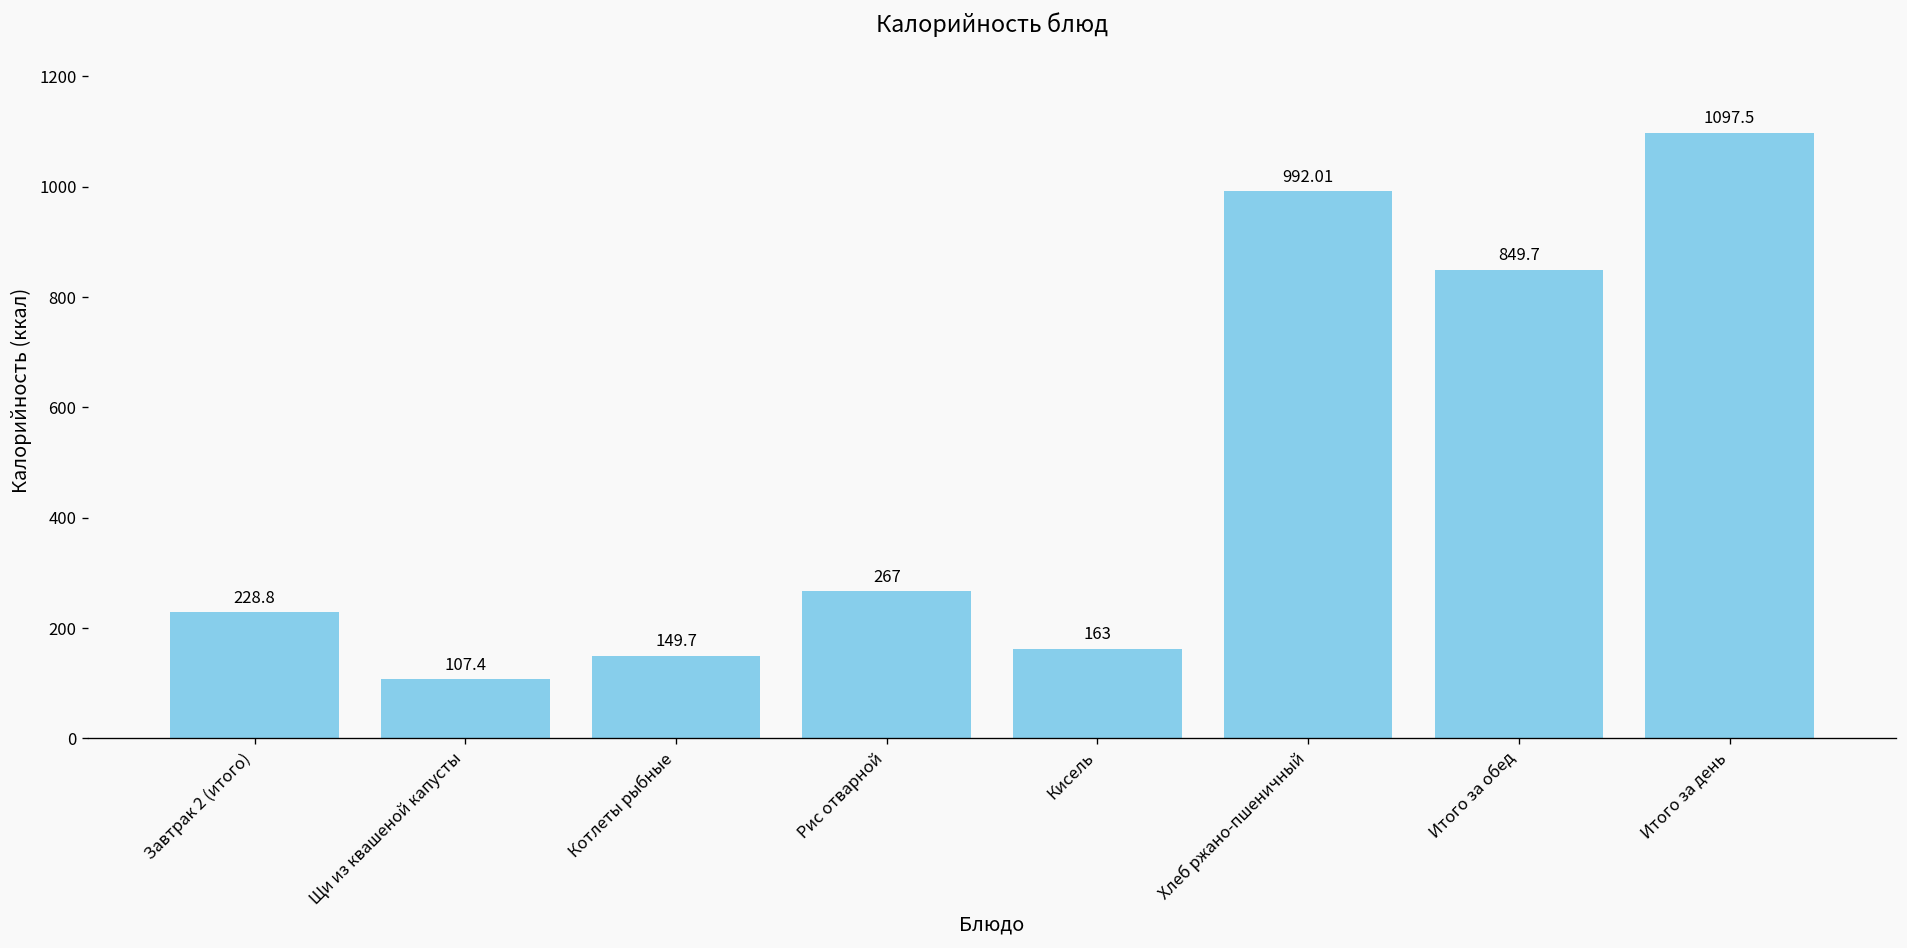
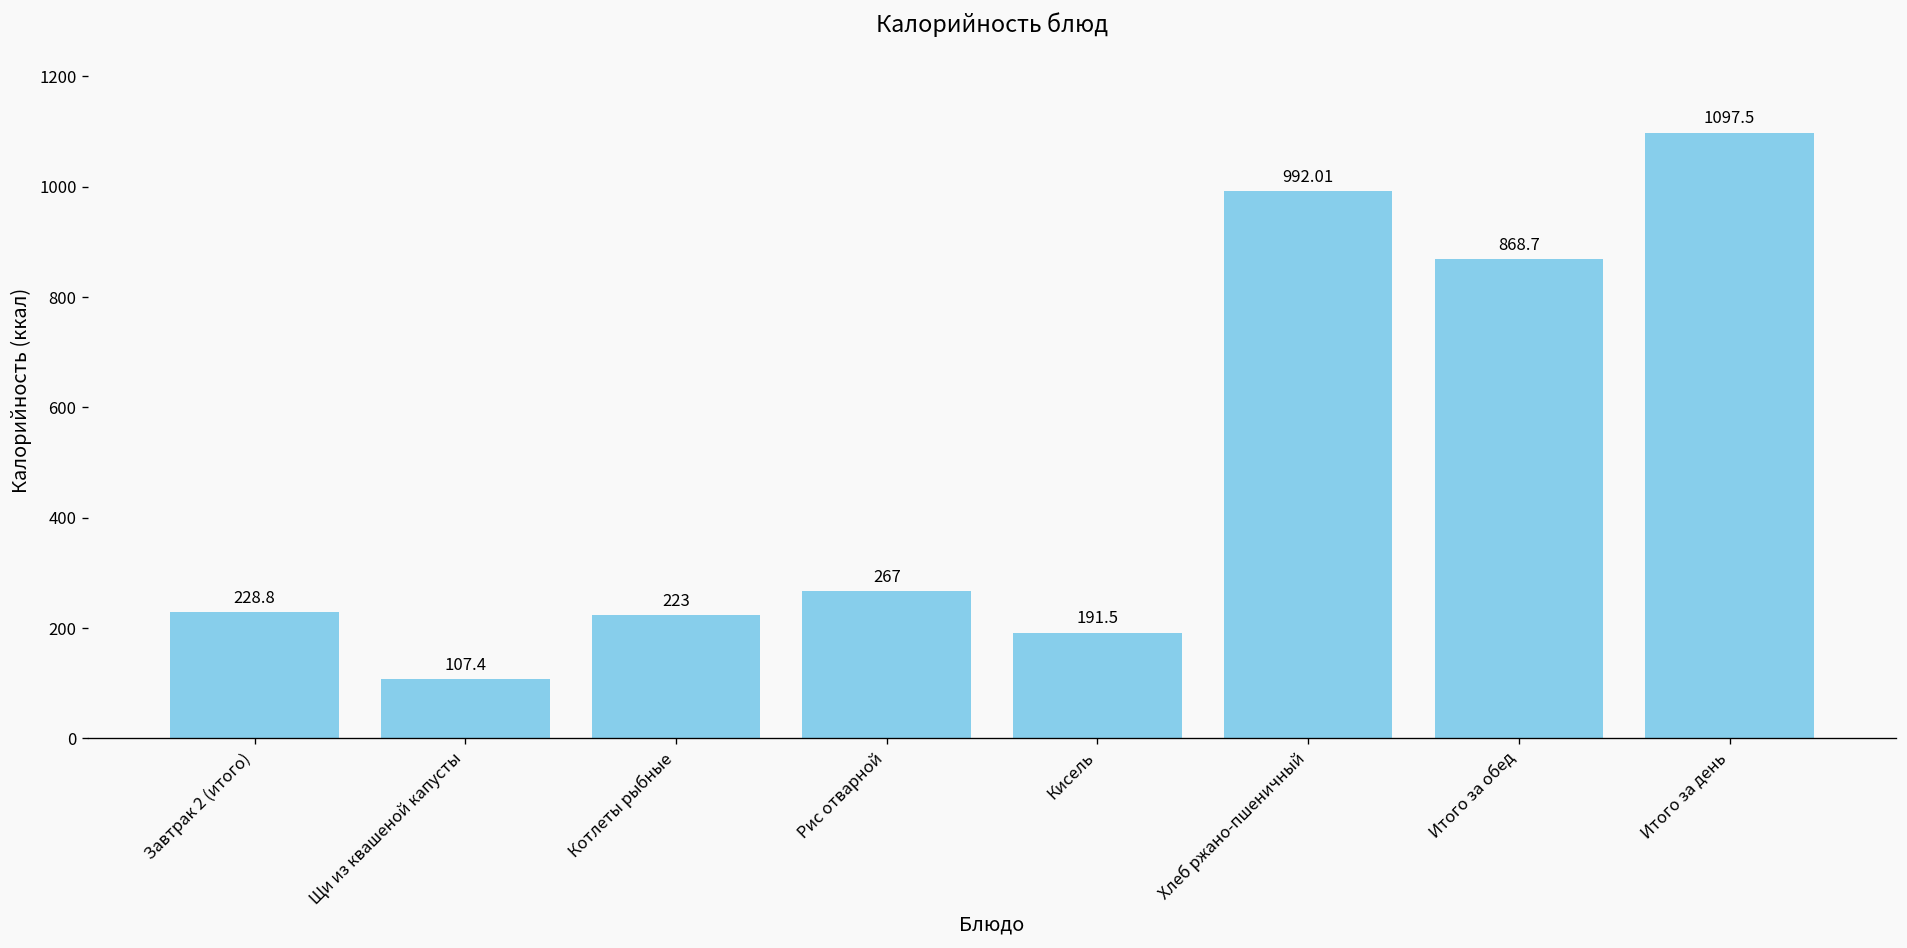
Котлеты рыбные: 149.7 -> 223
Кисель: 163 -> 191.5
Итого за обед: 849.7 -> 868.7
